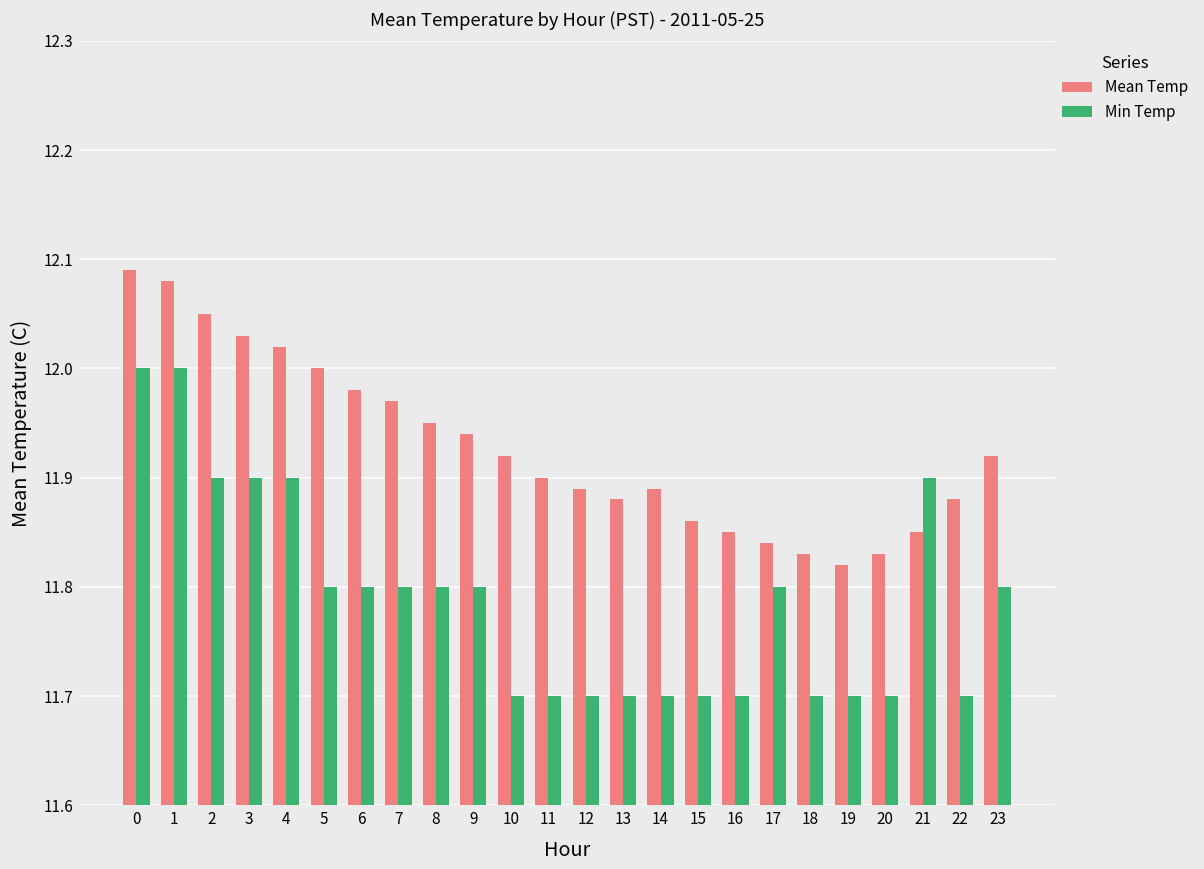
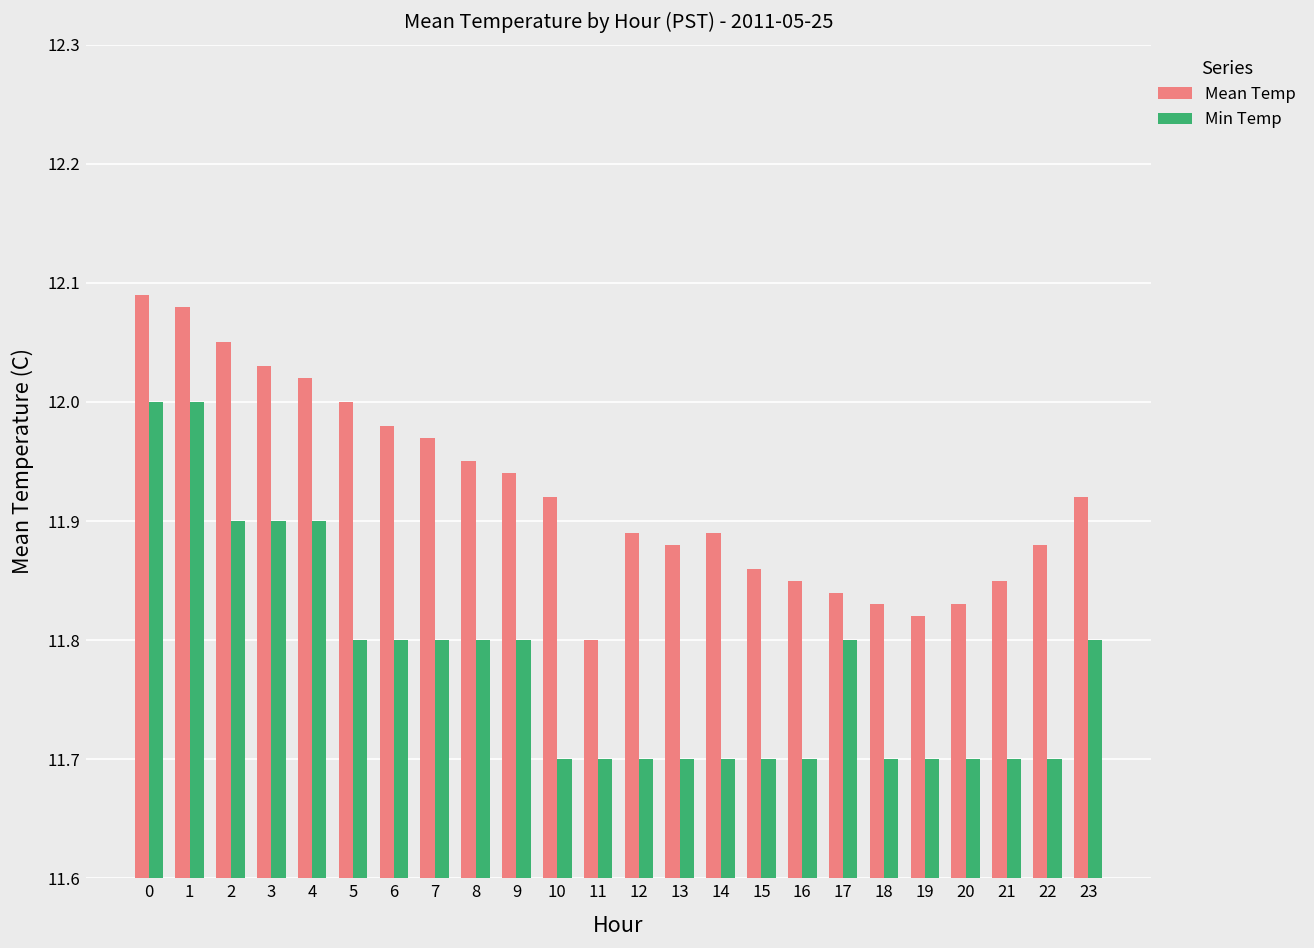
Mean Temp, 11: 11.9 -> 11.8
Min Temp, 21: 11.9 -> 11.7
